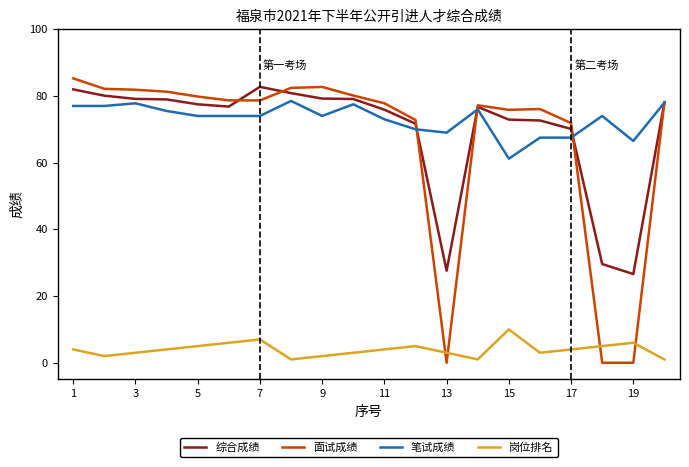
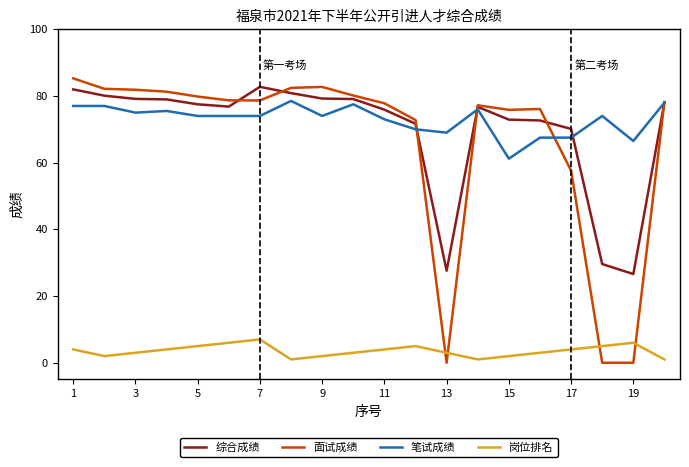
笔试成绩, 3: 78 -> 75
岗位排名, 15: 10 -> 2
面试成绩, 17: 72 -> 58
